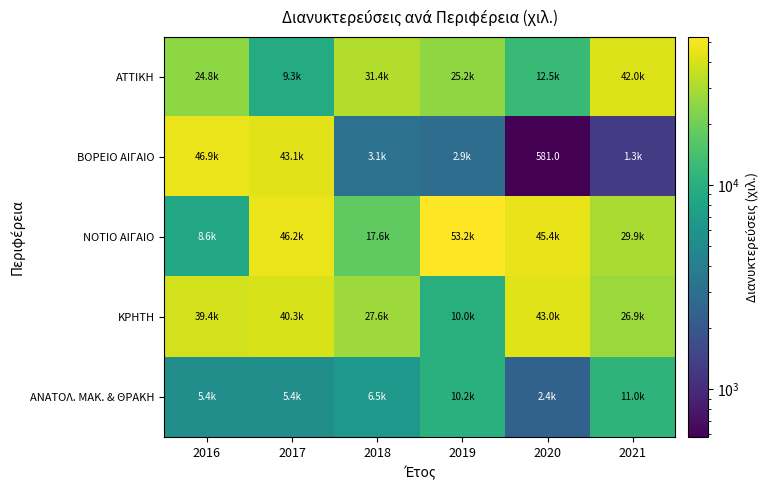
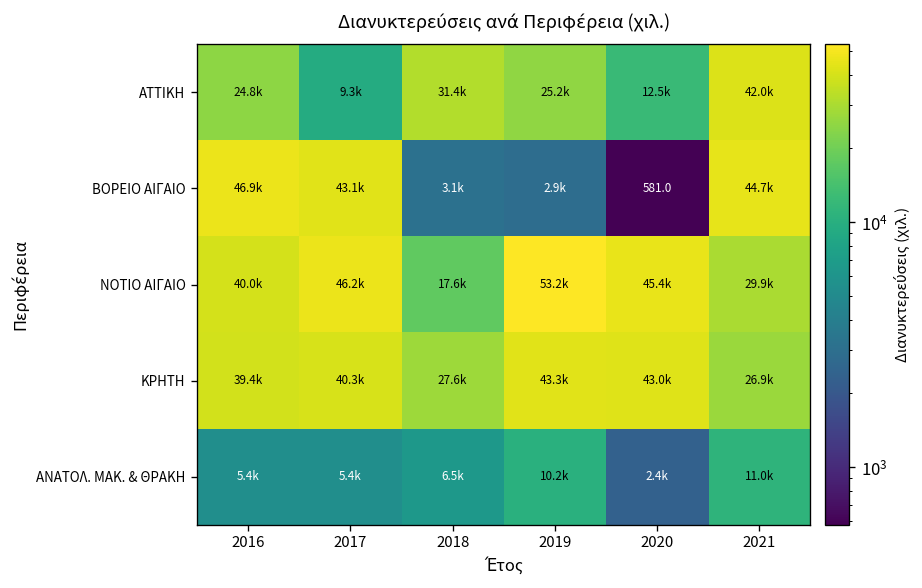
ΒΟΡΕΙΟ ΑΙΓΑΙΟ, 2021: 1.3k -> 44.7k
ΝΟΤΙΟ ΑΙΓΑΙΟ, 2016: 8.6k -> 40.0k
ΚΡΗΤΗ, 2019: 10.0k -> 43.3k
